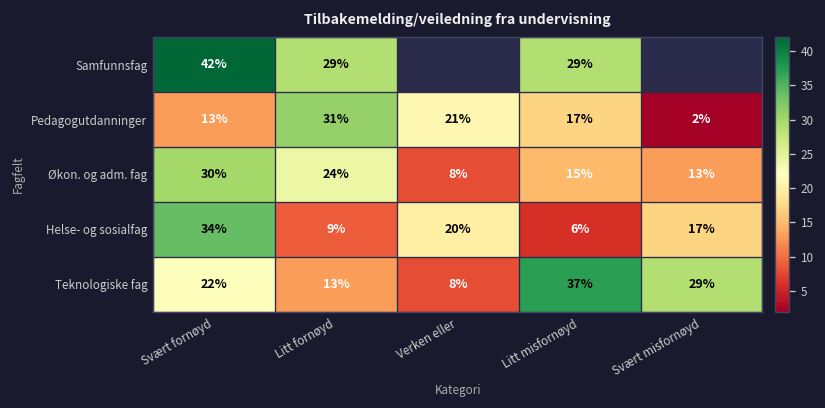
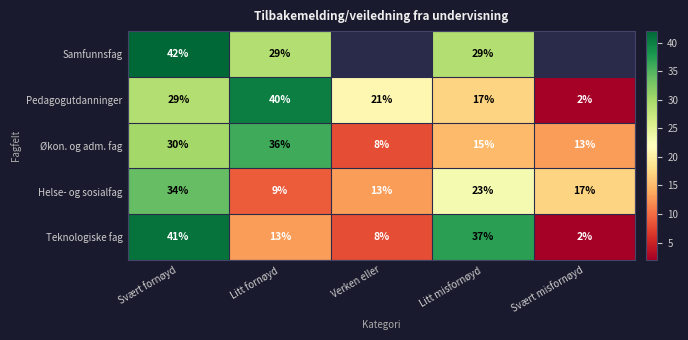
Pedagogutdanninger, Svært fornøyd: 13% -> 29%
Pedagogutdanninger, Litt fornøyd: 31% -> 40%
Økon. og adm. fag, Litt fornøyd: 24% -> 36%
Helse- og sosialfag, Verken eller: 20% -> 13%
Helse- og sosialfag, Litt misfornøyd: 6% -> 23%
Teknologiske fag, Svært fornøyd: 22% -> 41%
Teknologiske fag, Svært misfornøyd: 29% -> 2%
